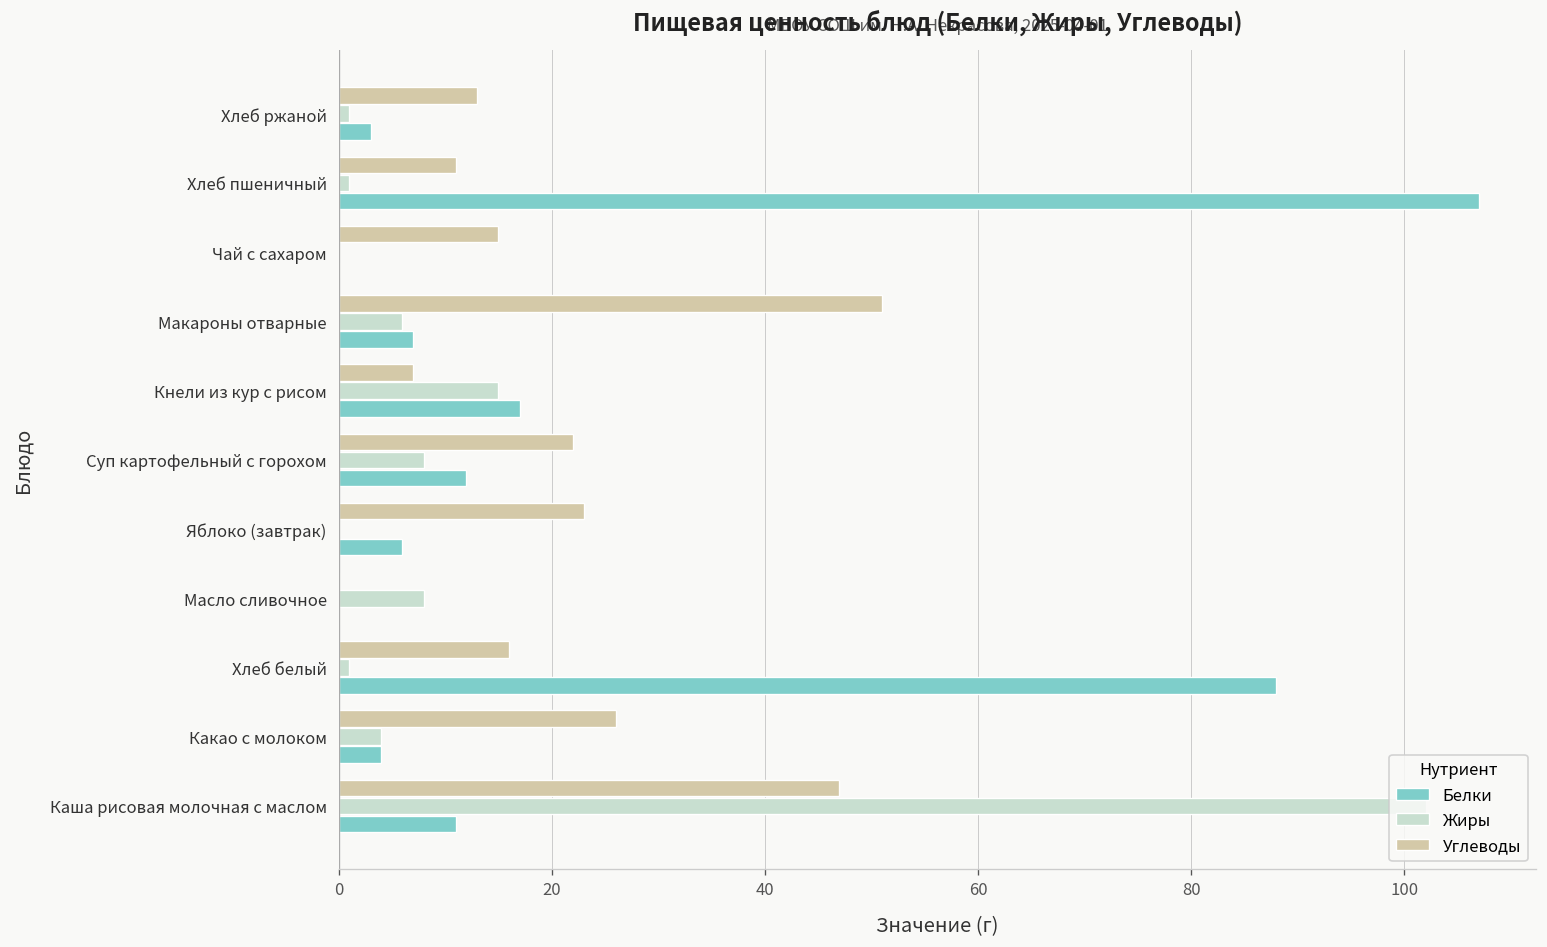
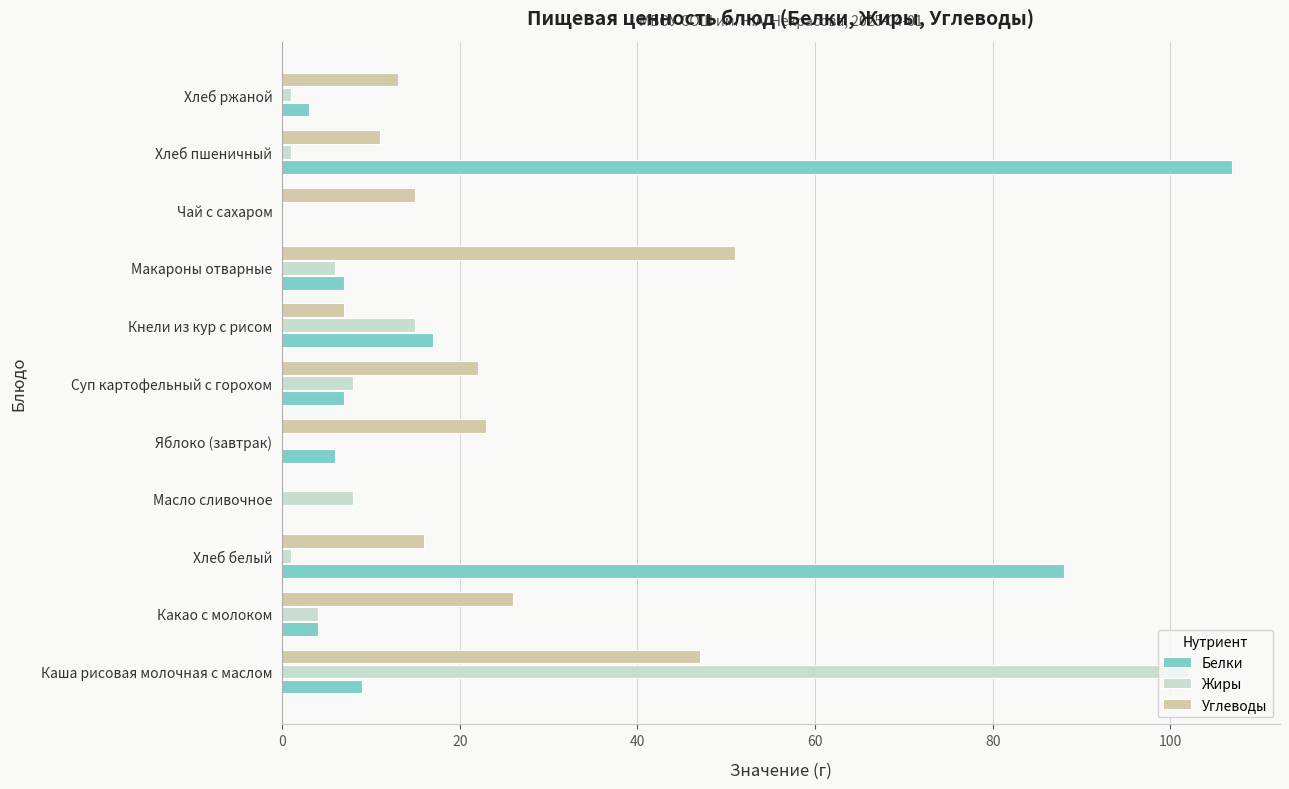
Белки, Суп картофельный с горохом: 12 -> 7
Белки, Каша рисовая молочная с маслом: 11 -> 9
